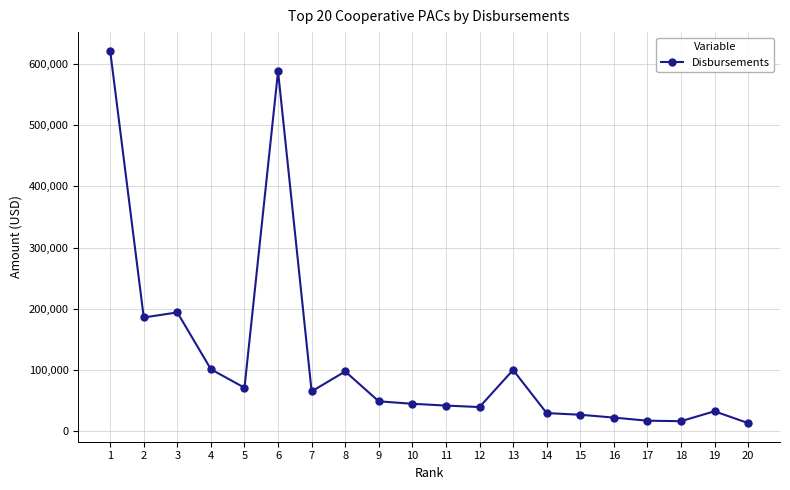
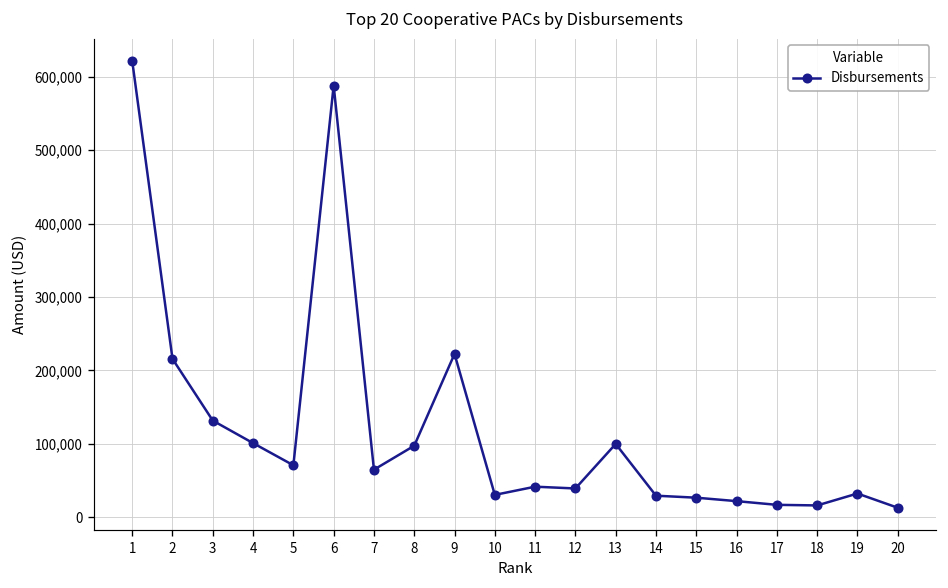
2: 190,000 -> 220,000
3: 190,000 -> 130,000
9: 50,000 -> 220,000
10: 40,000 -> 30,000
